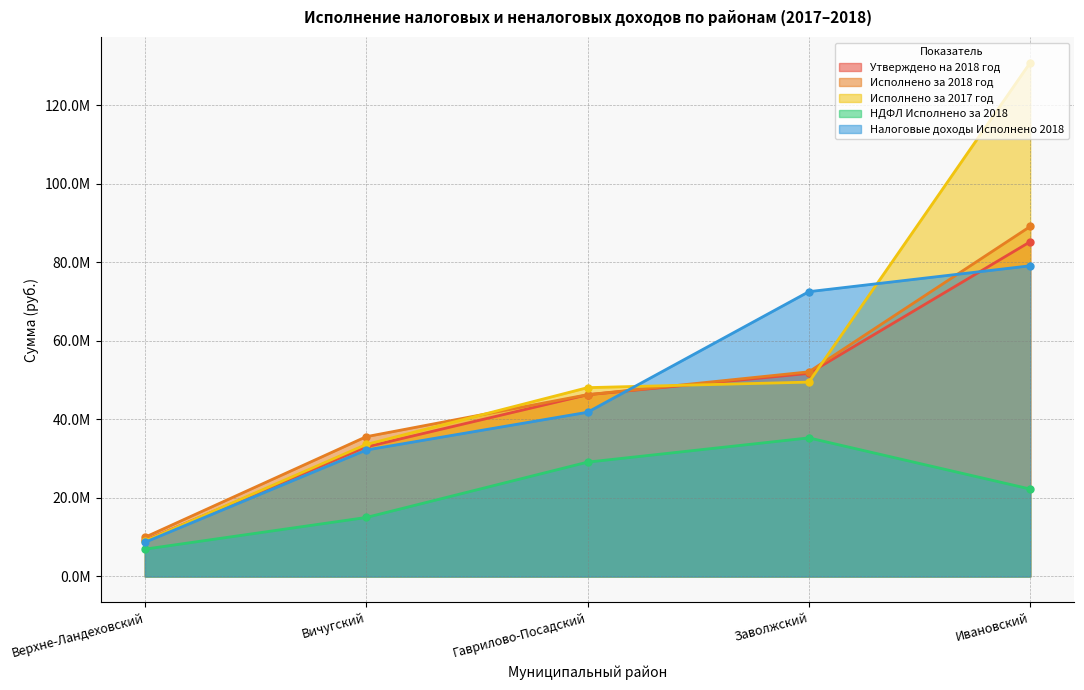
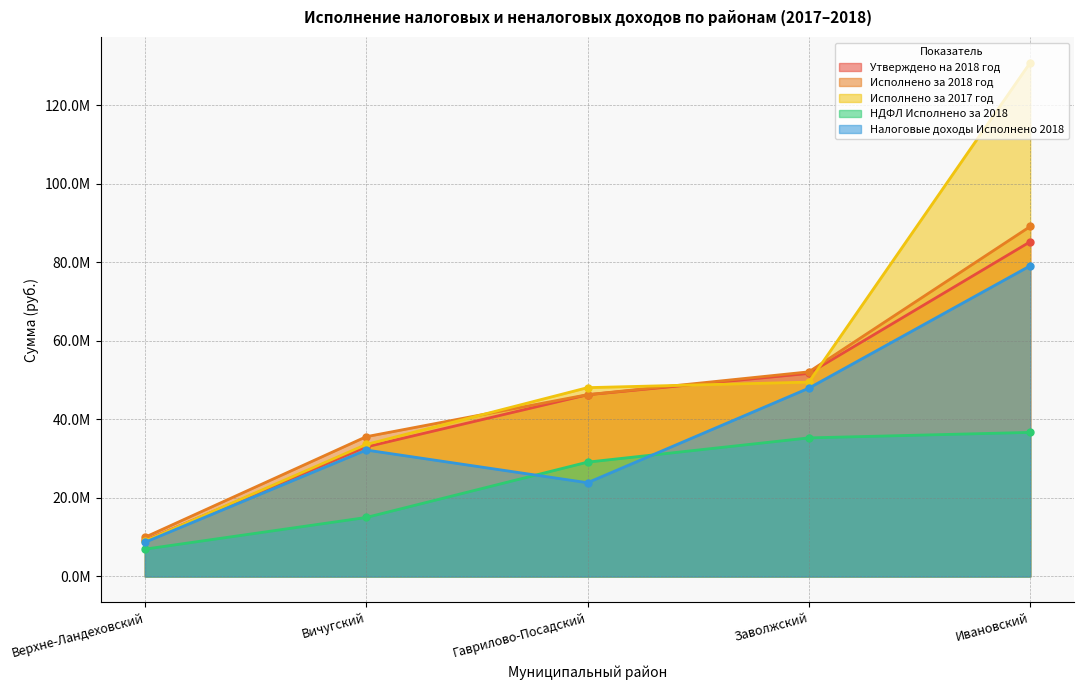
Налоговые доходы Исполнено 2018, Гаврилово-Посадский: 42000000 -> 24000000
Налоговые доходы Исполнено 2018, Заволжский: 72000000 -> 48000000
НДФЛ Исполнено за 2018, Ивановский: 22000000 -> 37000000
